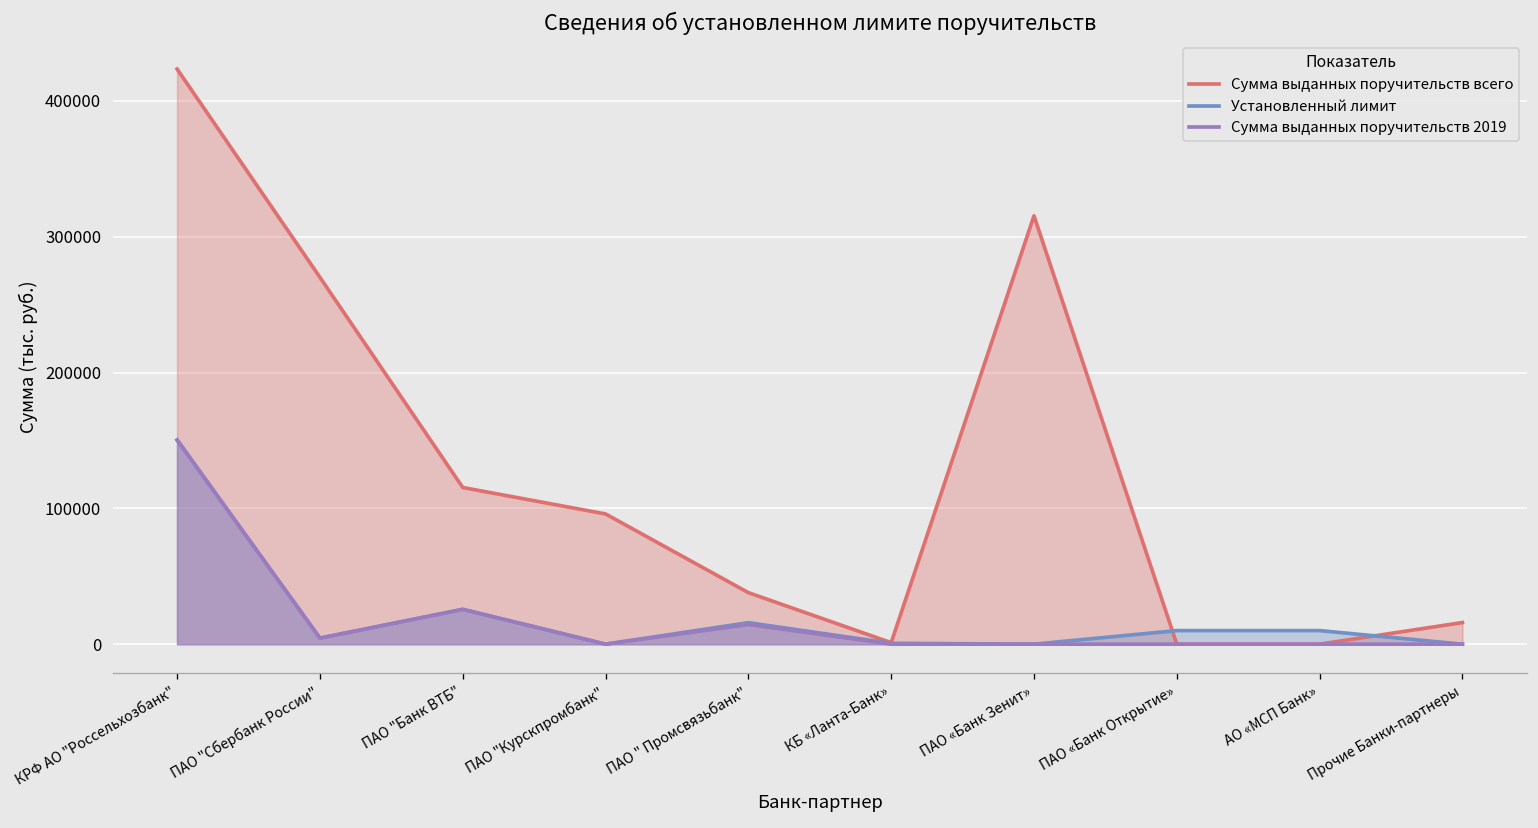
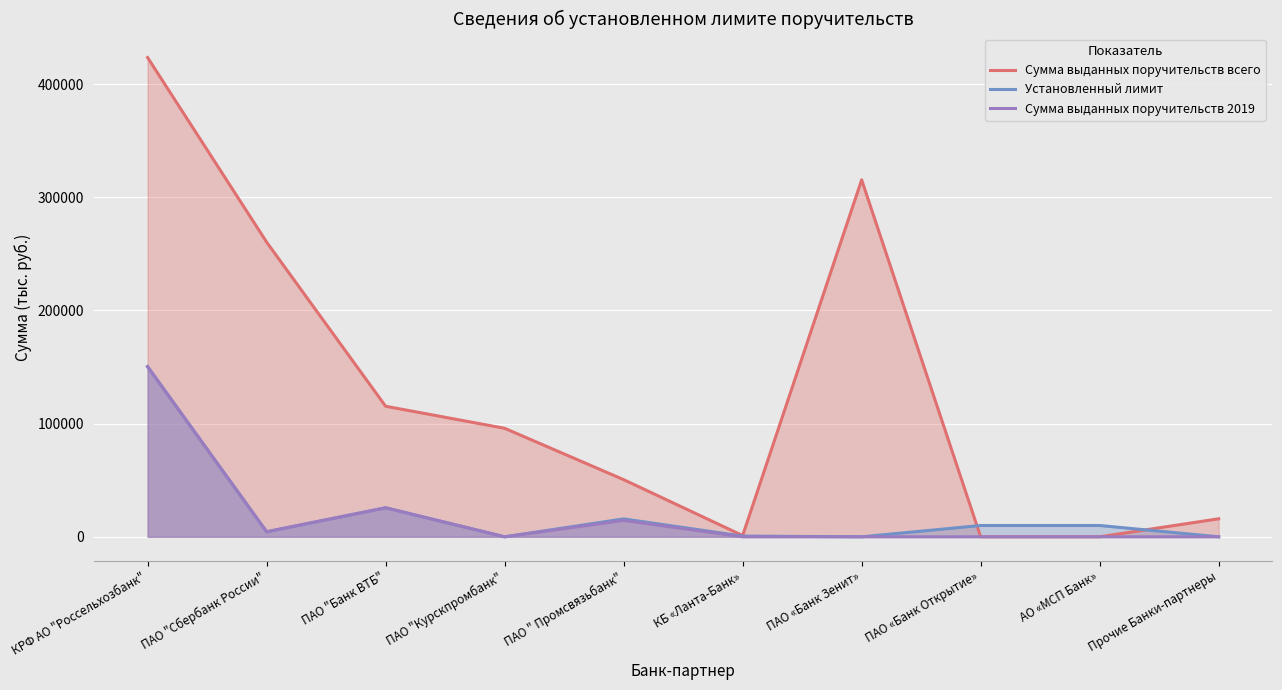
Сумма выданных поручительств всего, ПАО "Сбербанк России": 270000 -> 260000
Сумма выданных поручительств всего, ПАО " Промсвязьбанк": 38000 -> 51000
